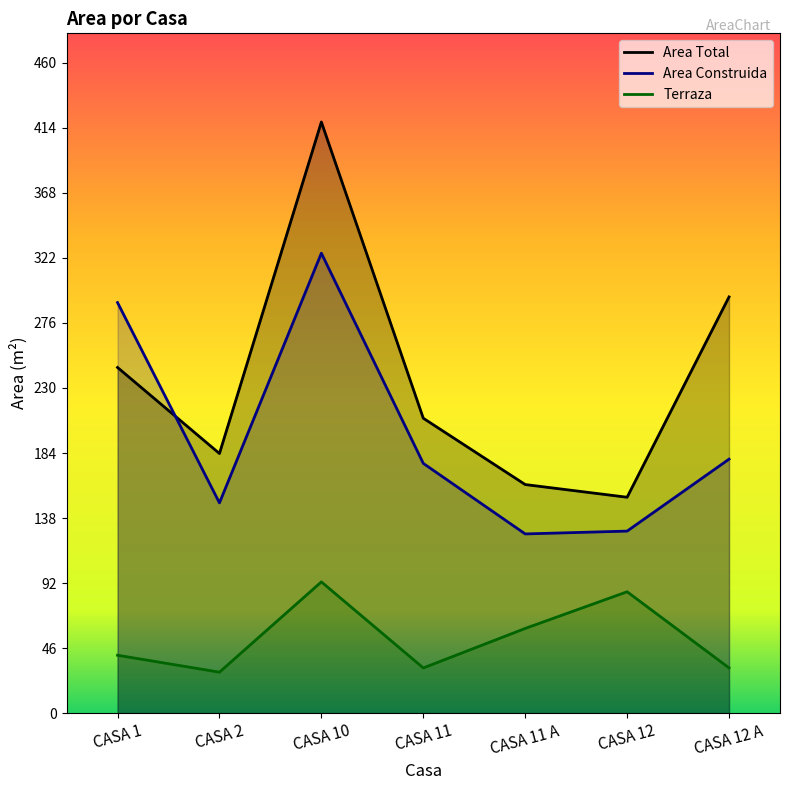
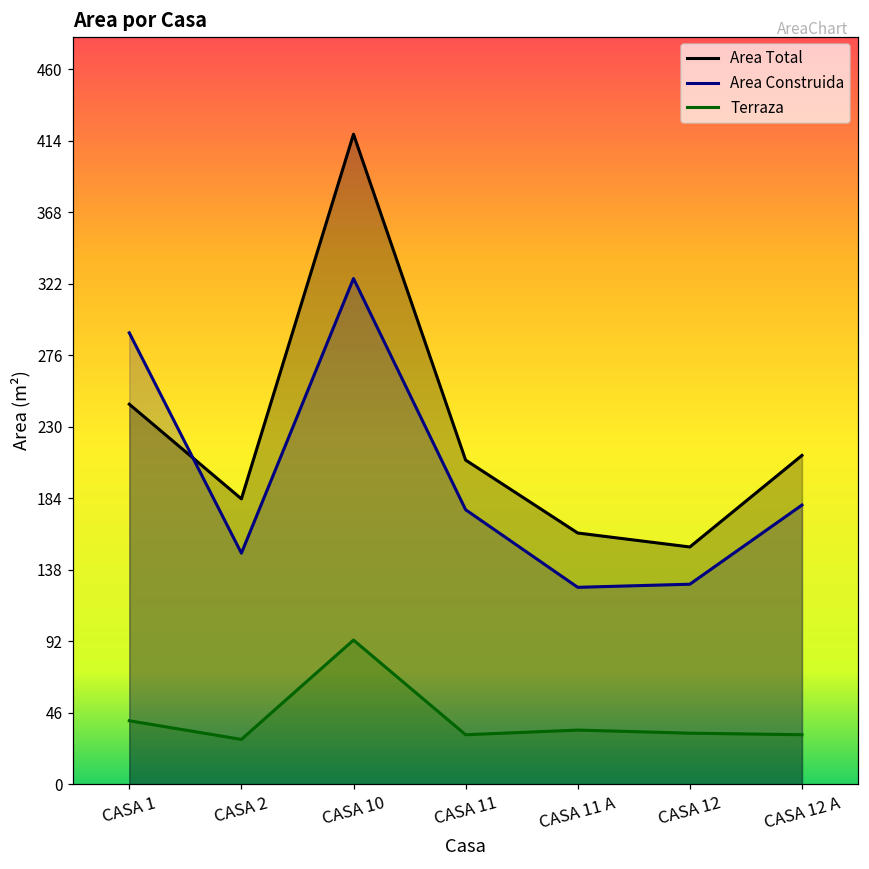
Terraza, CASA 11 A: 60 -> 35
Terraza, CASA 12: 86 -> 33
Area Total, CASA 12 A: 295 -> 212
